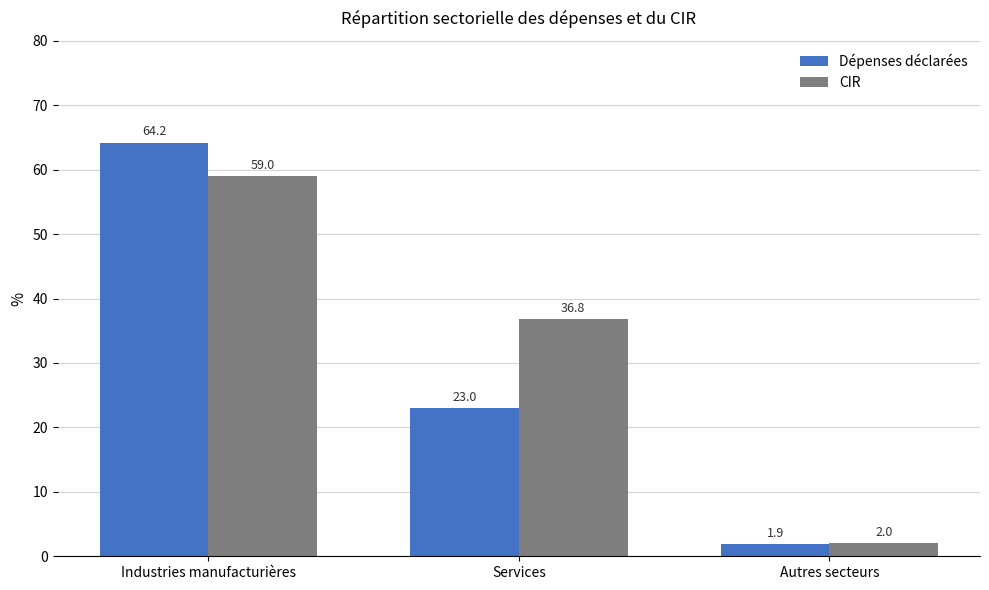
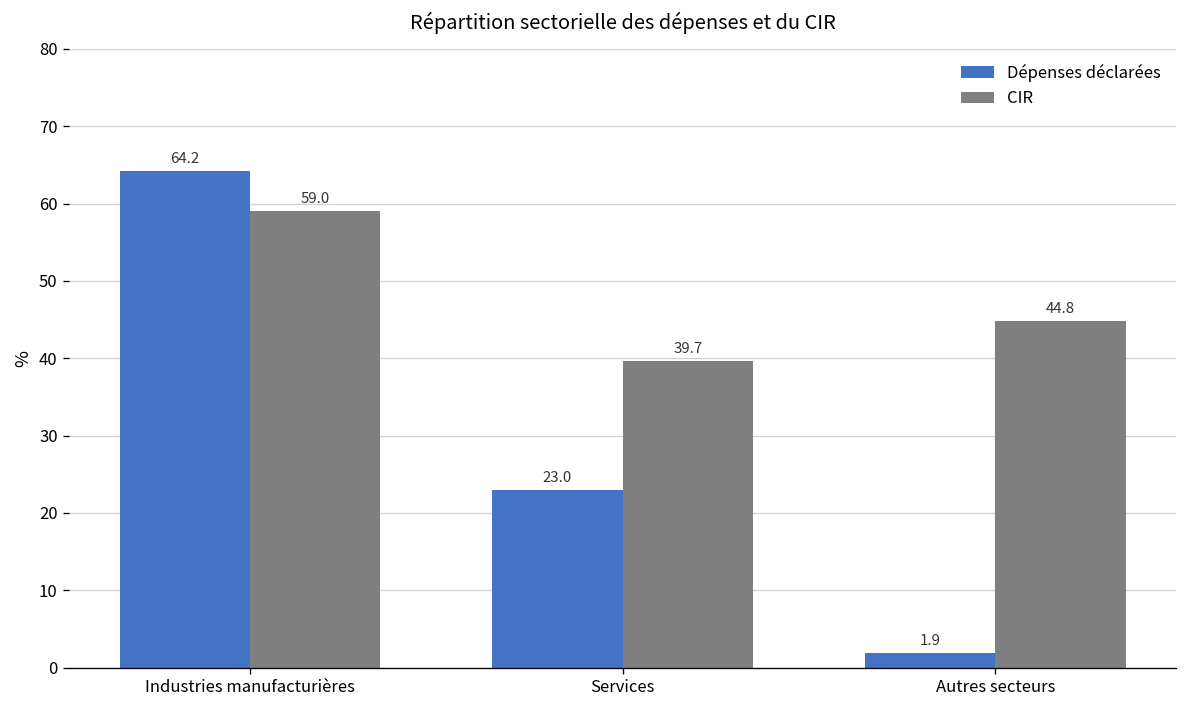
CIR, Services: 36.8 -> 39.7
CIR, Autres secteurs: 2.0 -> 44.8
